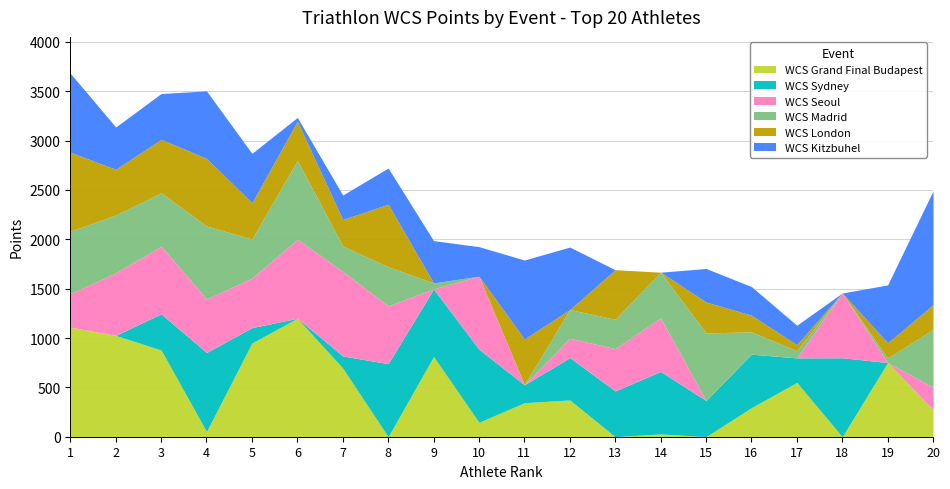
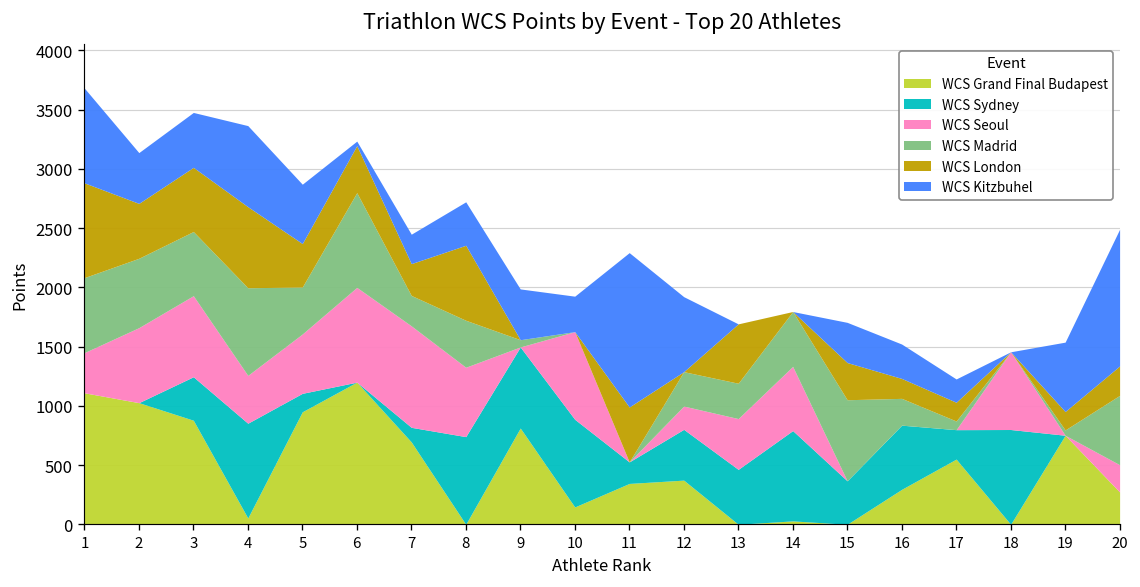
WCS Seoul, 4: 500 -> 400
WCS Kitzbuhel, 11: 800 -> 1300
WCS Sydney, 14: 600 -> 800
WCS London, 17: 100 -> 200
